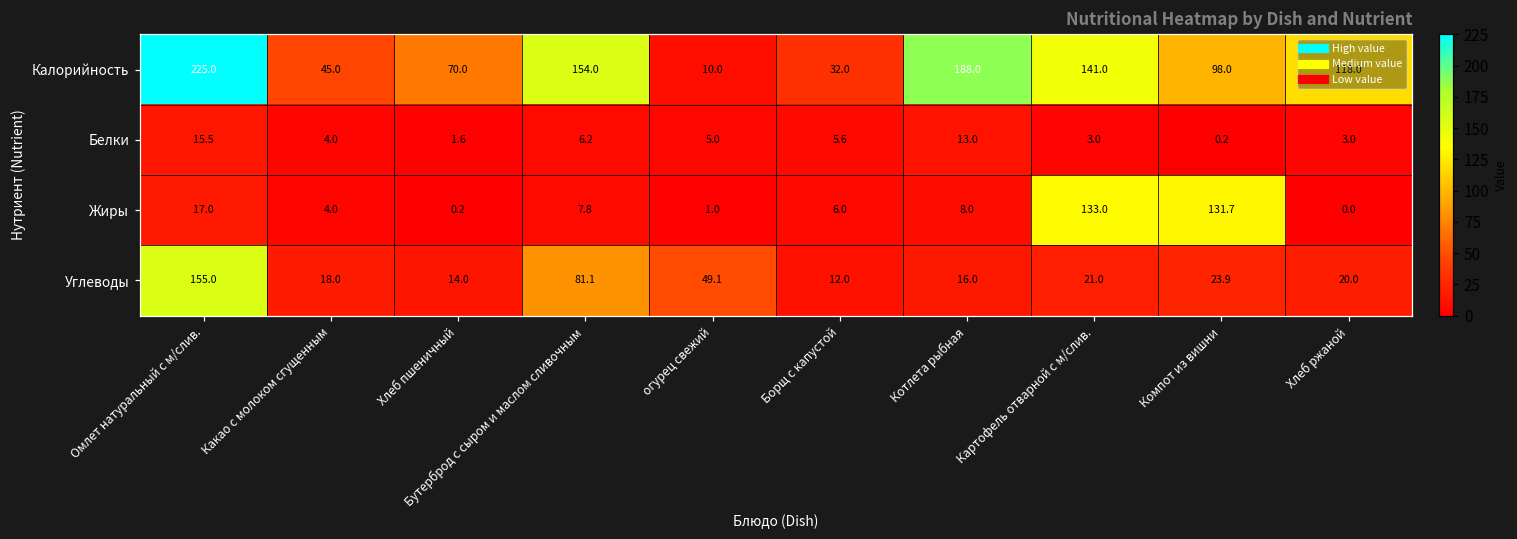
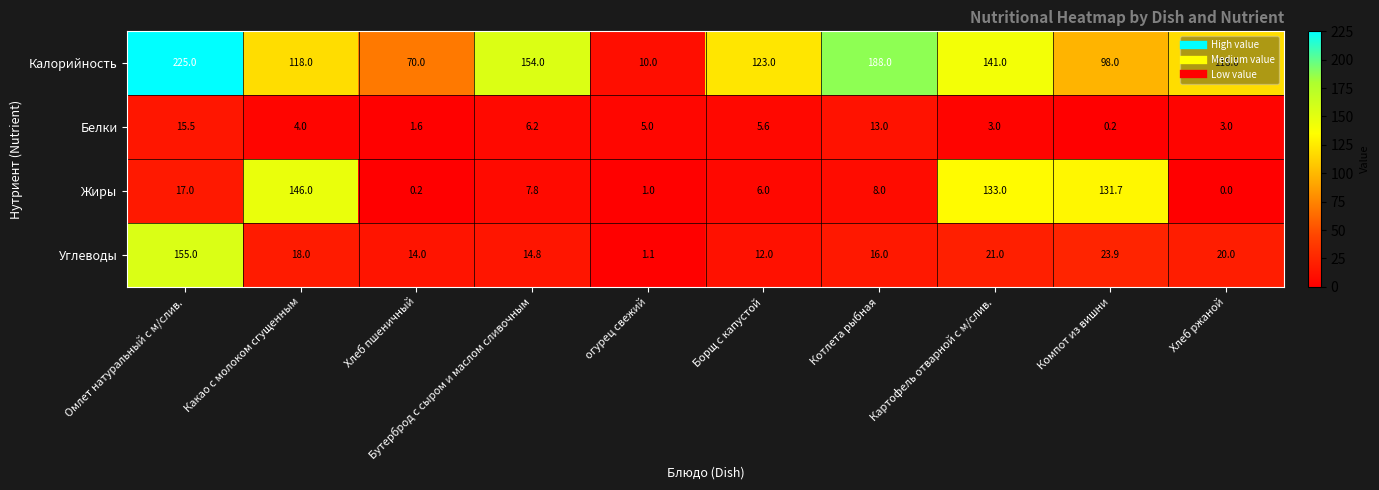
Калорийность, Какао с молоком сгущенным: 45.0 -> 118.0
Калорийность, Борщ с капустой: 32.0 -> 123.0
Жиры, Какао с молоком сгущенным: 4.0 -> 146.0
Углеводы, Бутерброд с сыром и маслом сливочным: 81.1 -> 14.8
Углеводы, огурец свежий: 49.1 -> 1.1
